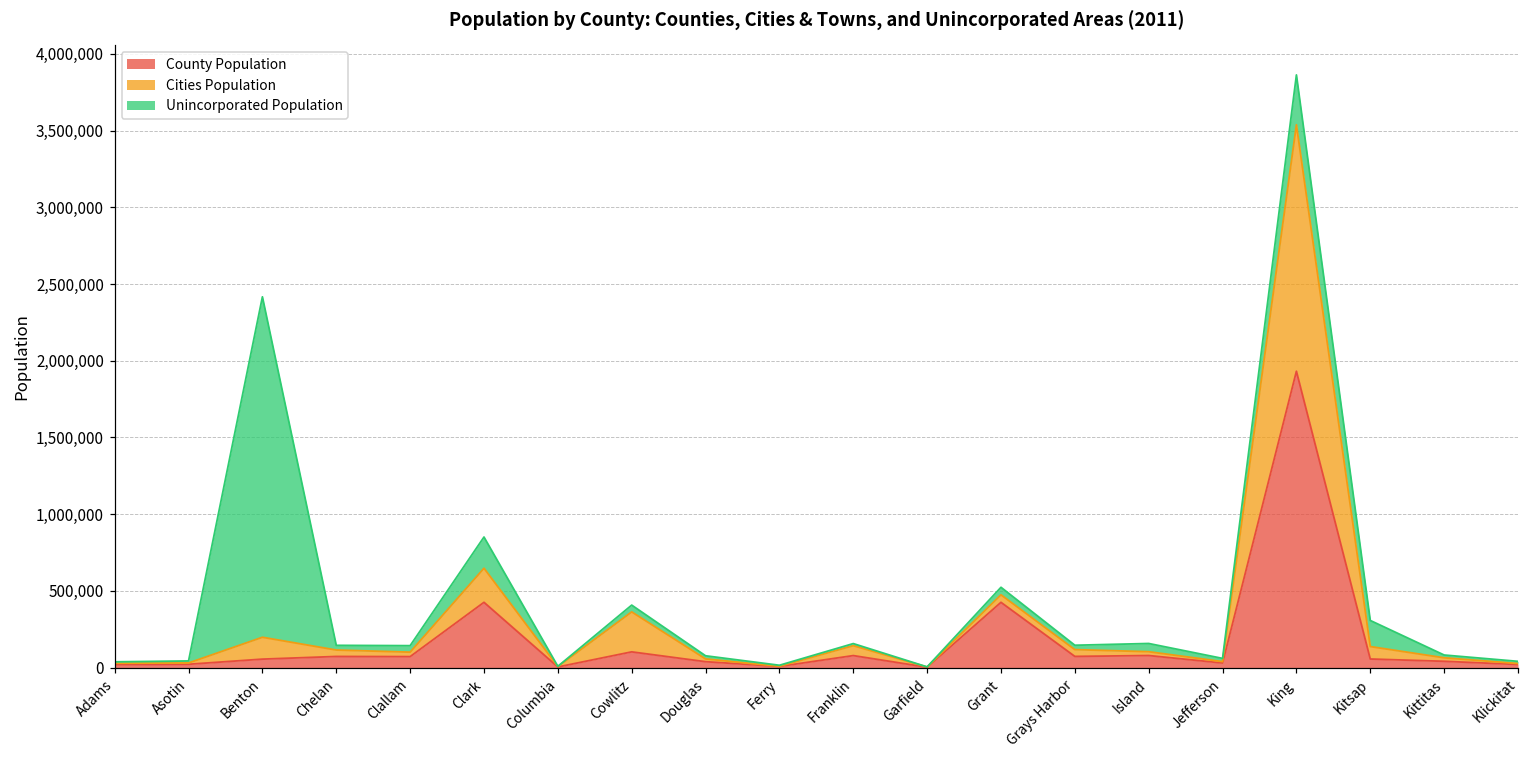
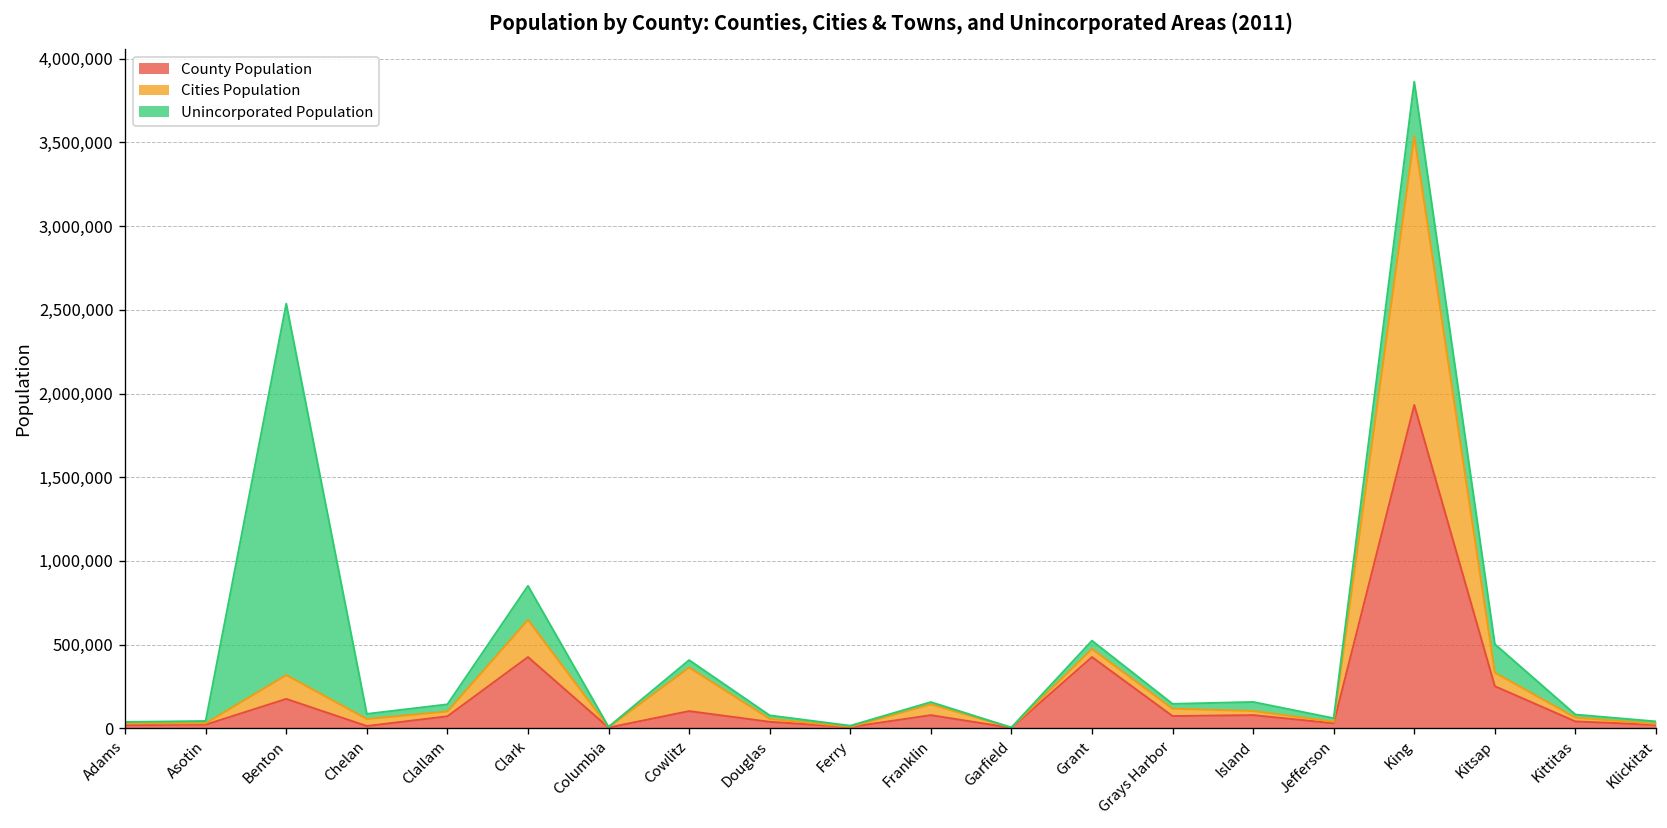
County Population, Benton: 60,000 -> 180,000
County Population, Chelan: 70,000 -> 10,000
County Population, Kitsap: 60,000 -> 250,000
